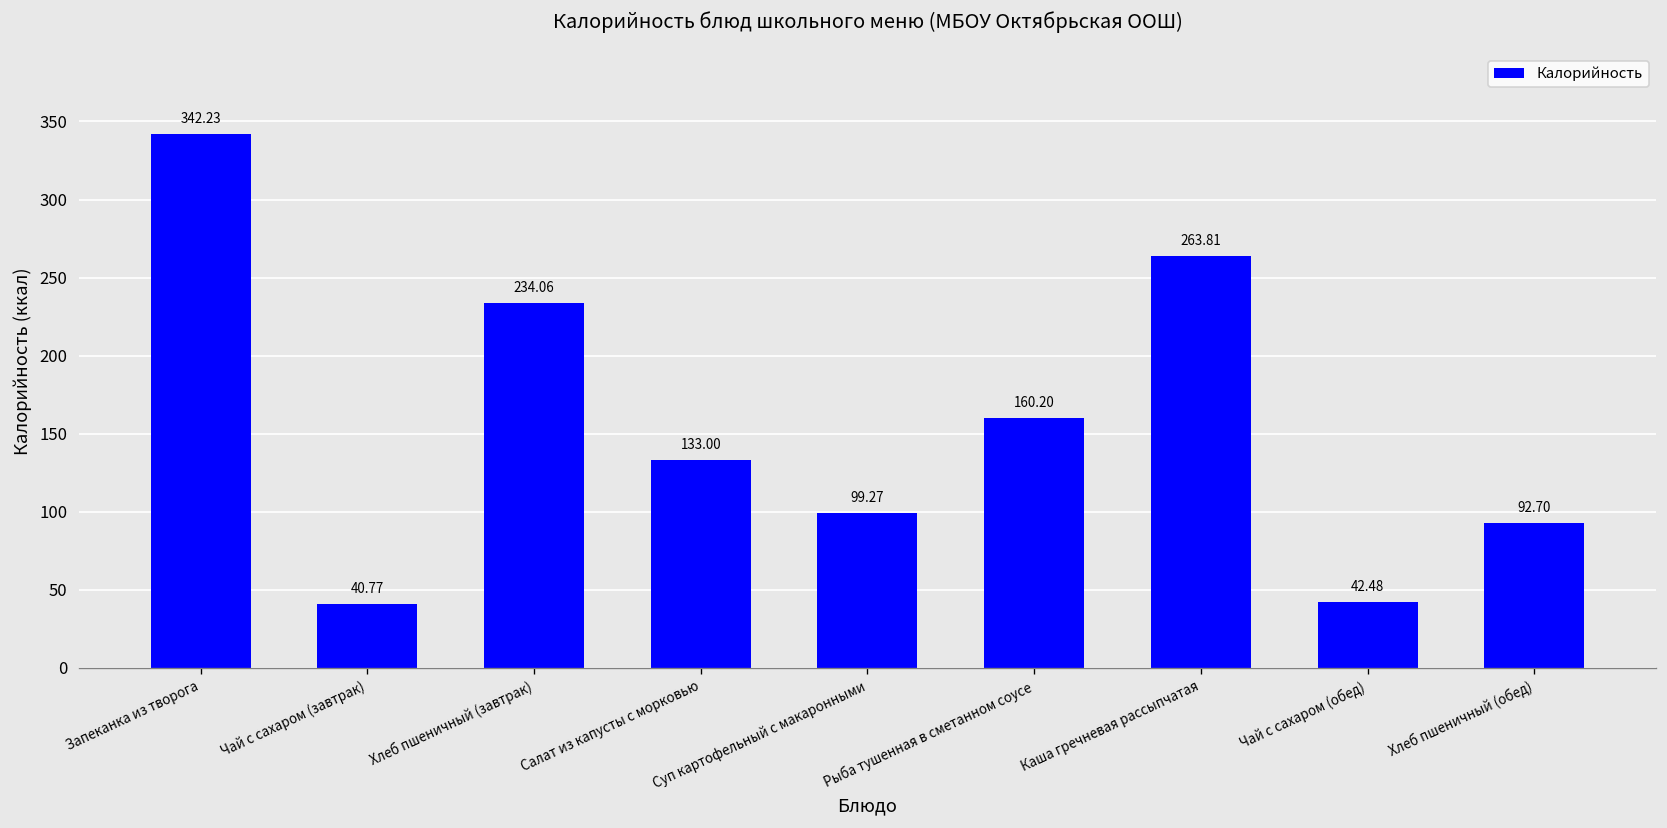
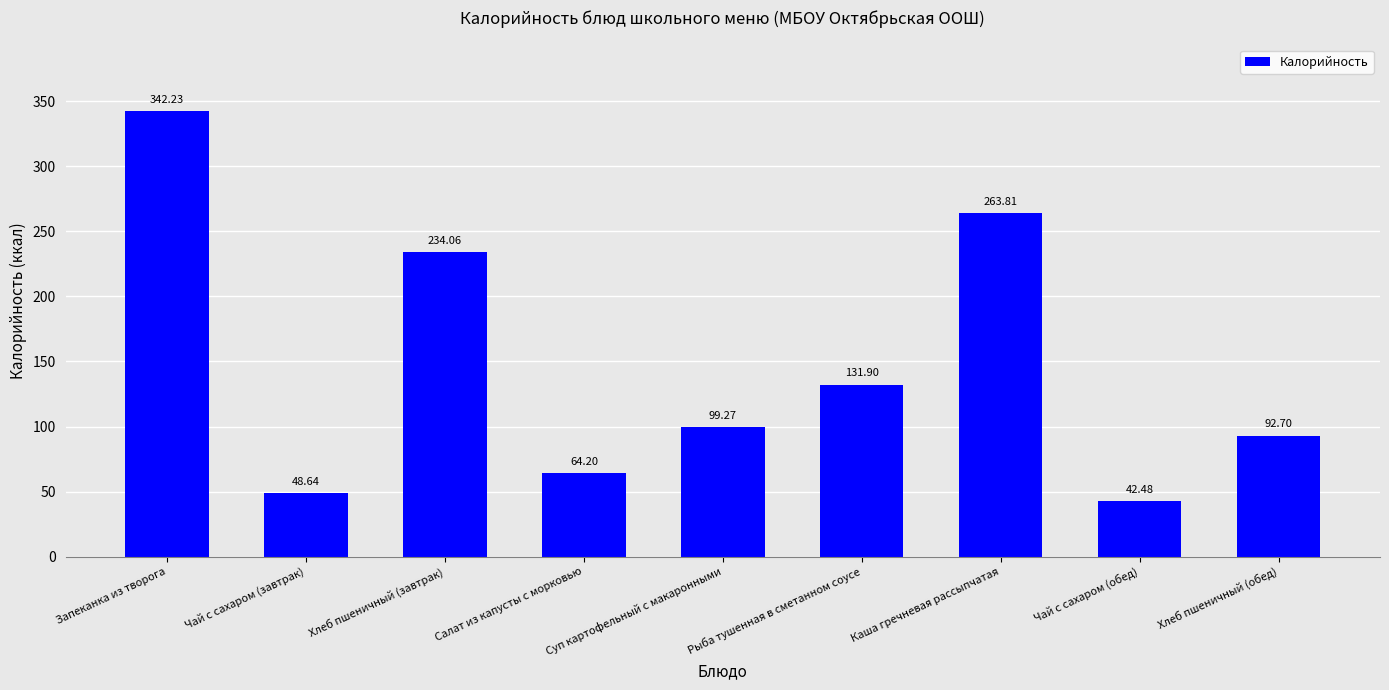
Чай с сахаром (завтрак): 40.77 -> 48.64
Салат из капусты с морковью: 133.00 -> 64.20
Рыба тушенная в сметанном соусе: 160.20 -> 131.90
